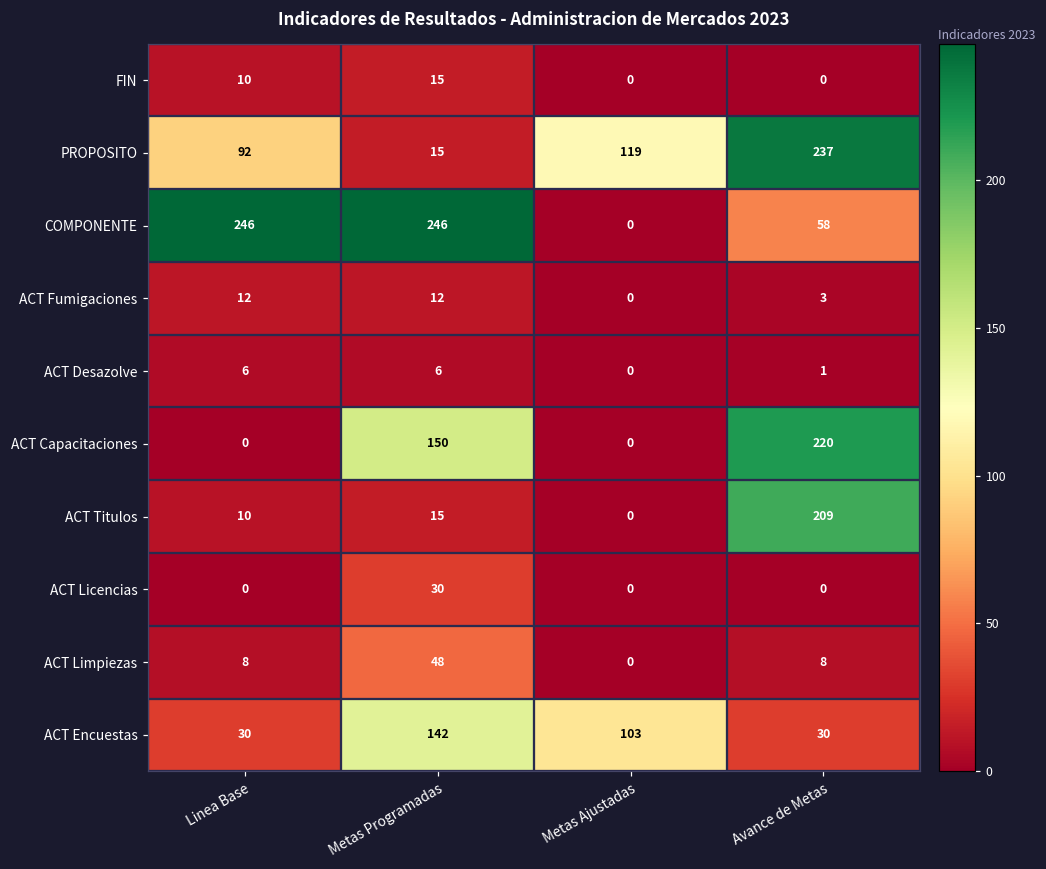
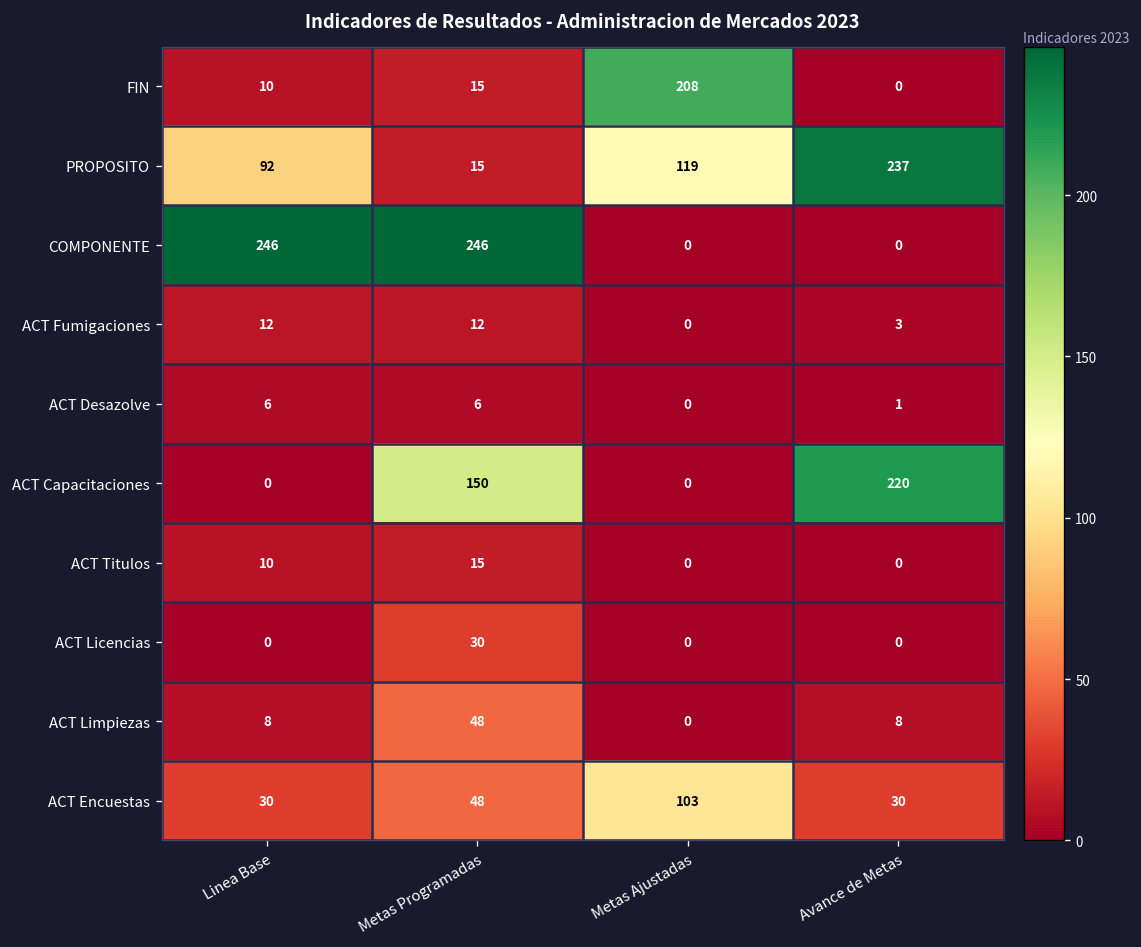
FIN, Metas Ajustadas: 0 -> 208
COMPONENTE, Avance de Metas: 58 -> 0
ACT Titulos, Avance de Metas: 209 -> 0
ACT Encuestas, Metas Programadas: 142 -> 48
